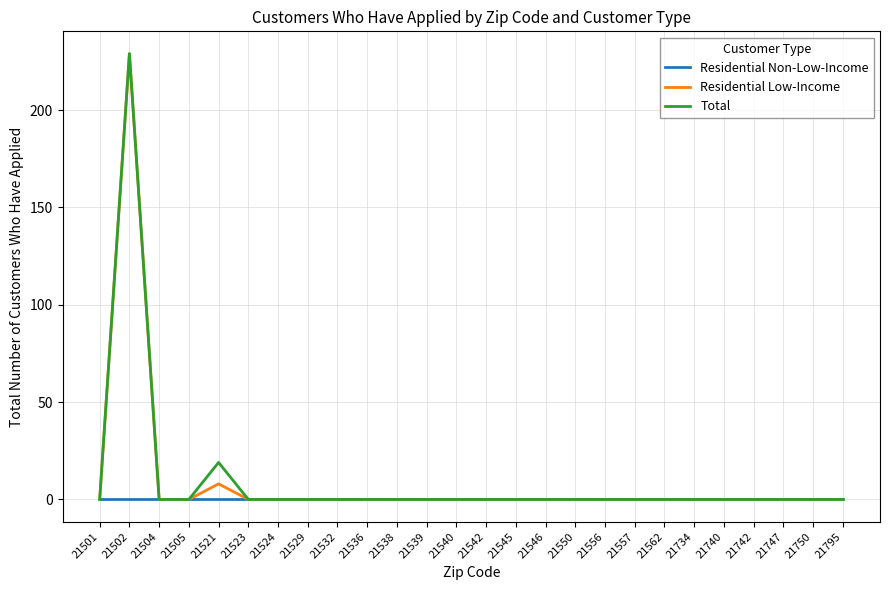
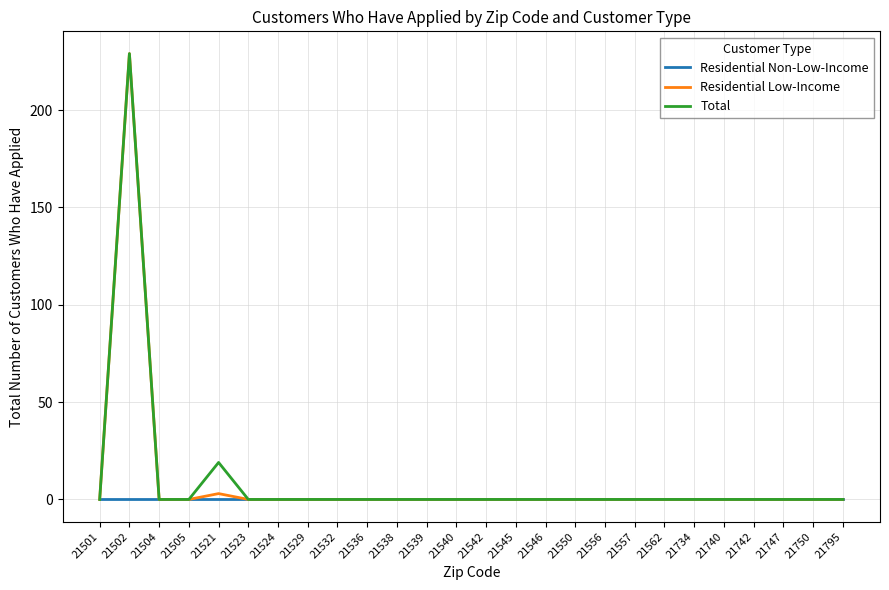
Residential Low-Income, 21521: 8 -> 3
